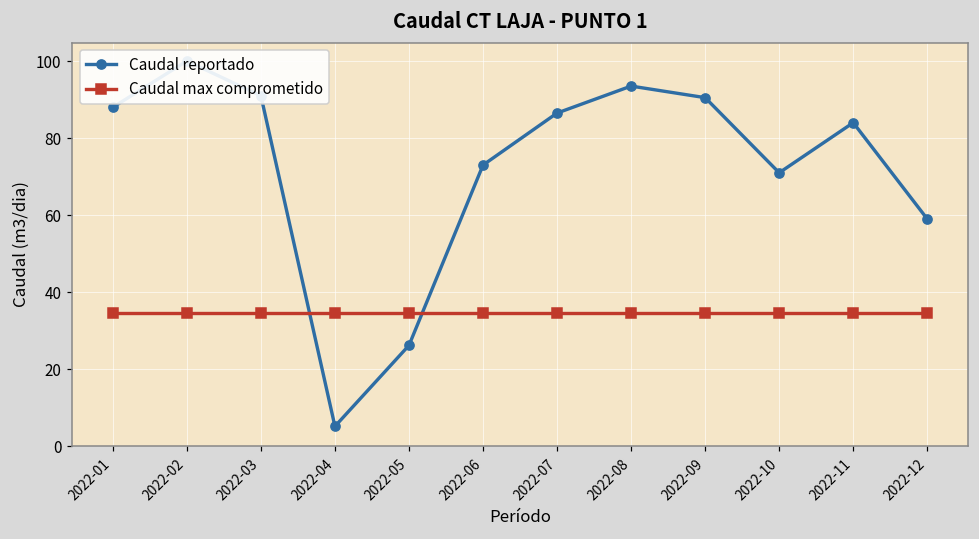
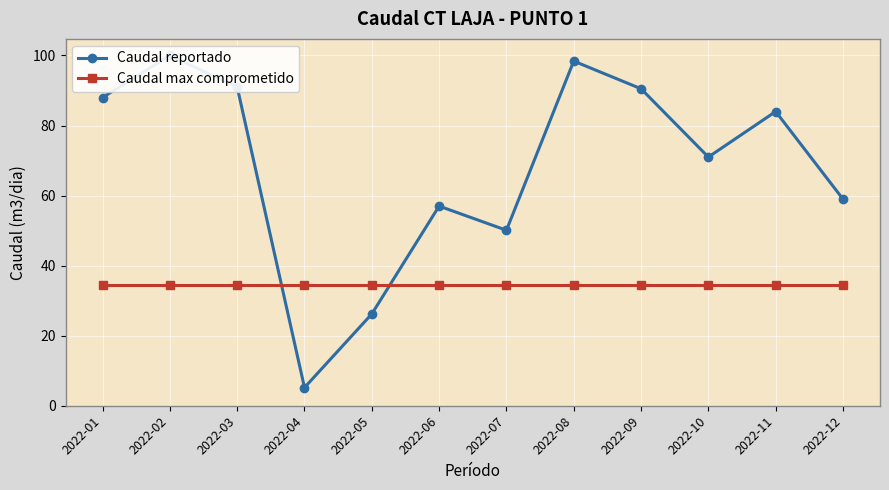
Caudal reportado, 2022-06: 73 -> 57
Caudal reportado, 2022-07: 87 -> 50
Caudal reportado, 2022-08: 94 -> 98
